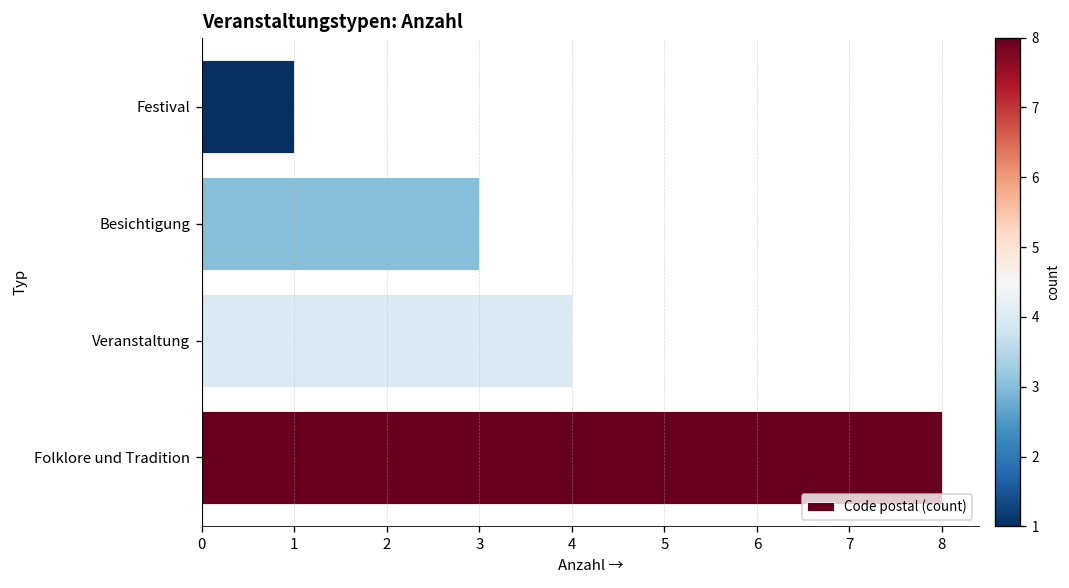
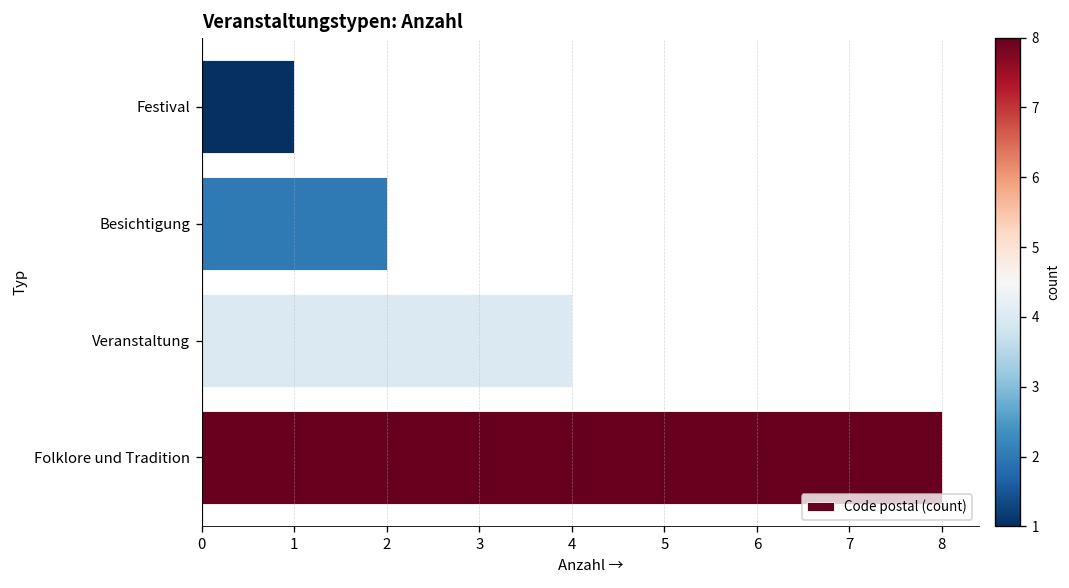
Besichtigung: 3 -> 2
